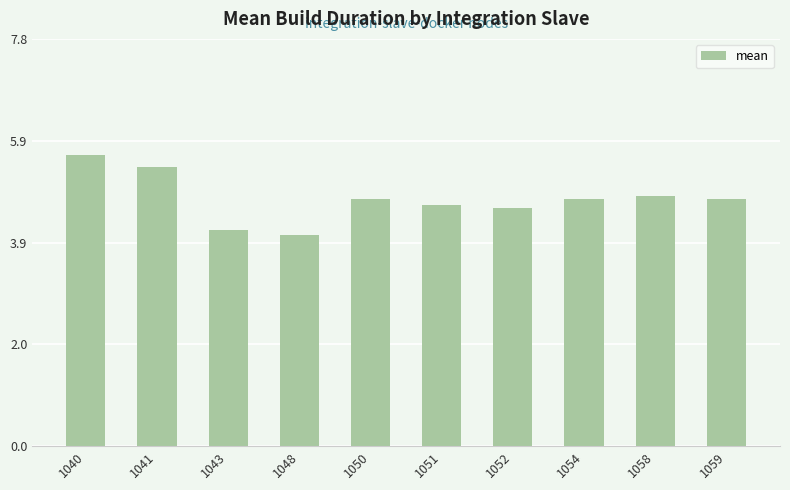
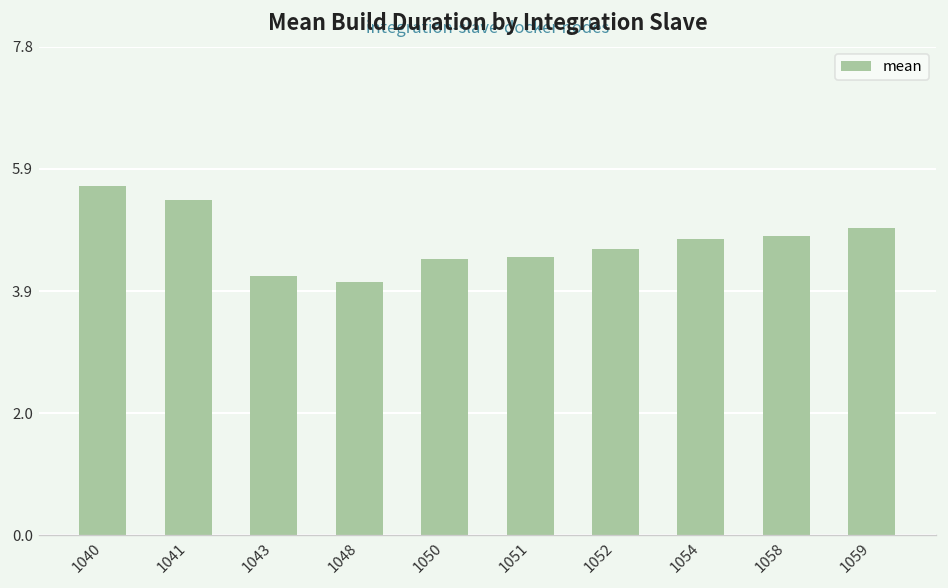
1050: 4.7 -> 4.4
1051: 4.6 -> 4.5
1059: 4.7 -> 4.9
